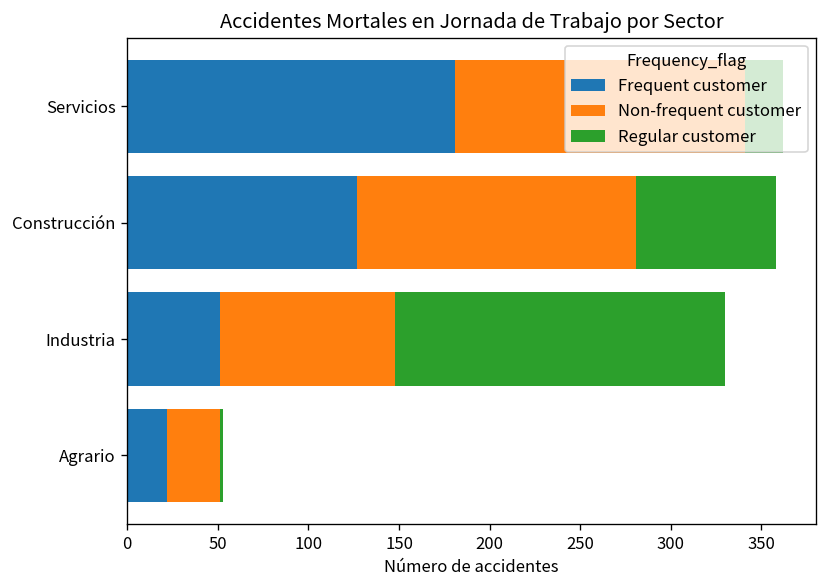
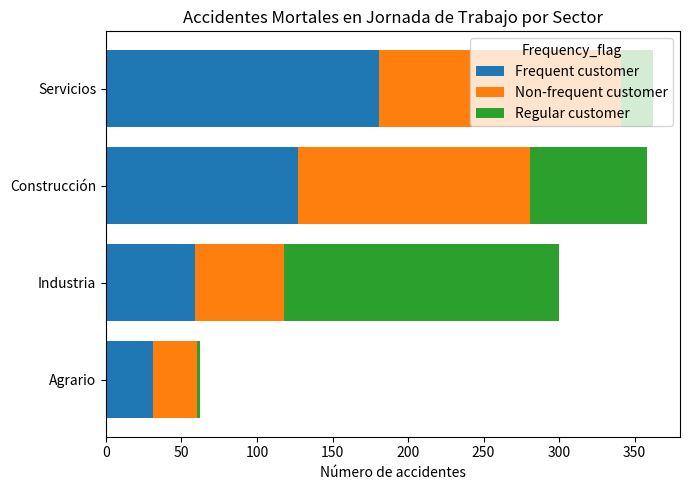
Frequent customer, Industria: 51 -> 59
Non-frequent customer, Industria: 97 -> 59
Frequent customer, Agrario: 22 -> 31
